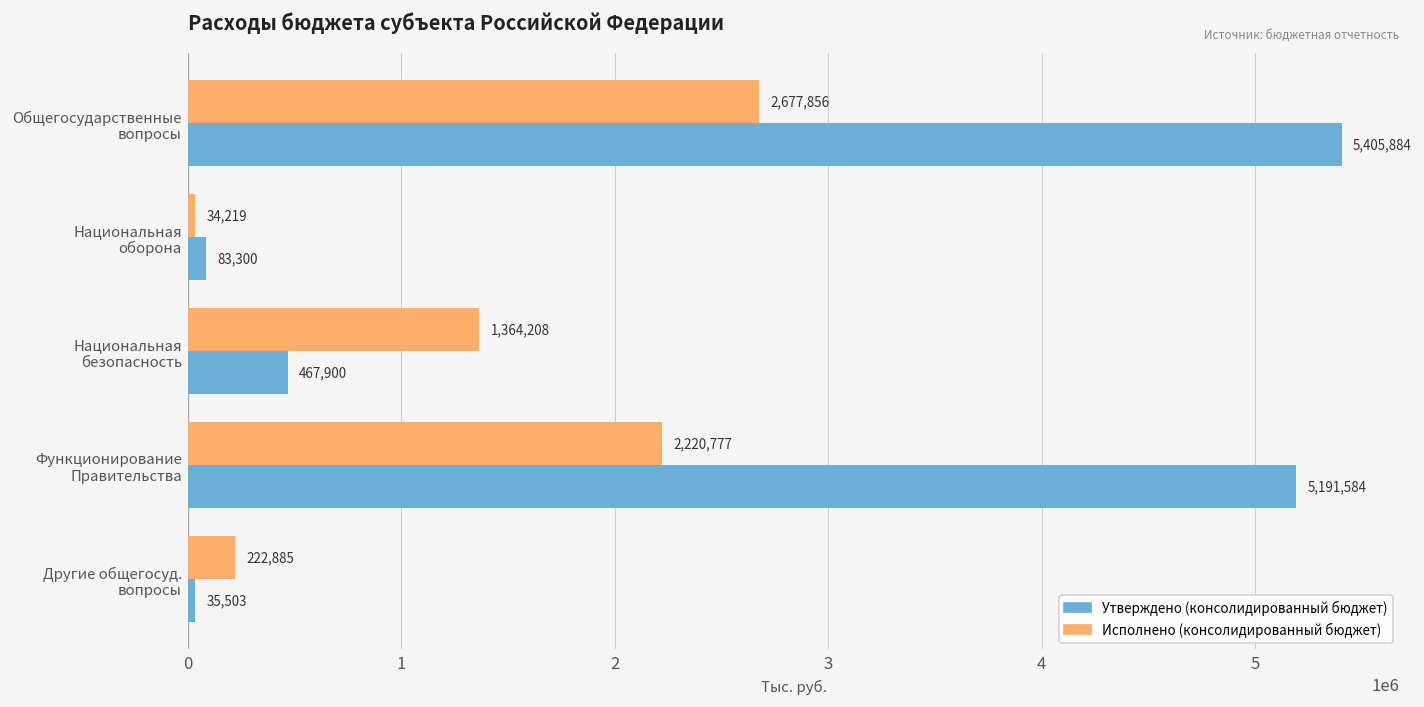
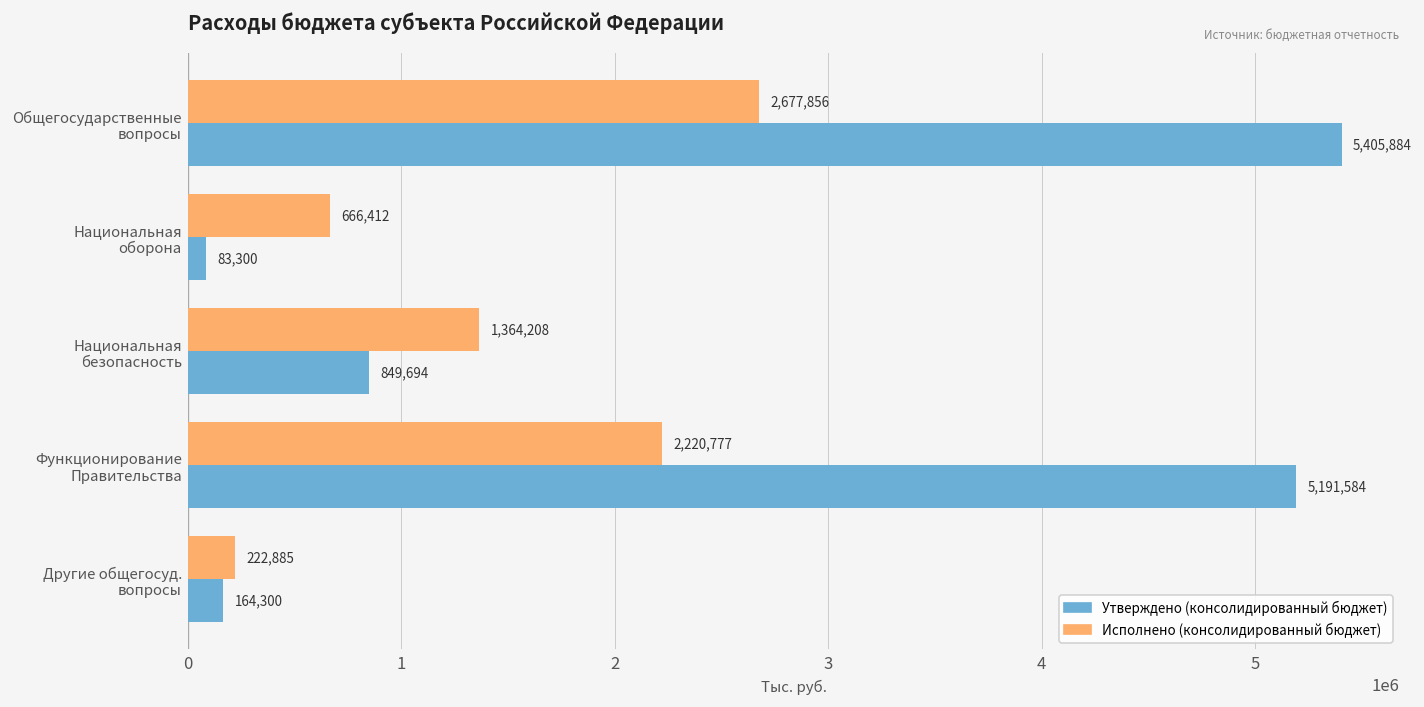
Исполнено (консолидированный бюджет), Национальная оборона: 34,219 -> 666,412
Утверждено (консолидированный бюджет), Национальная безопасность: 467,900 -> 849,694
Утверждено (консолидированный бюджет), Другие общегосуд. вопросы: 35,503 -> 164,300
